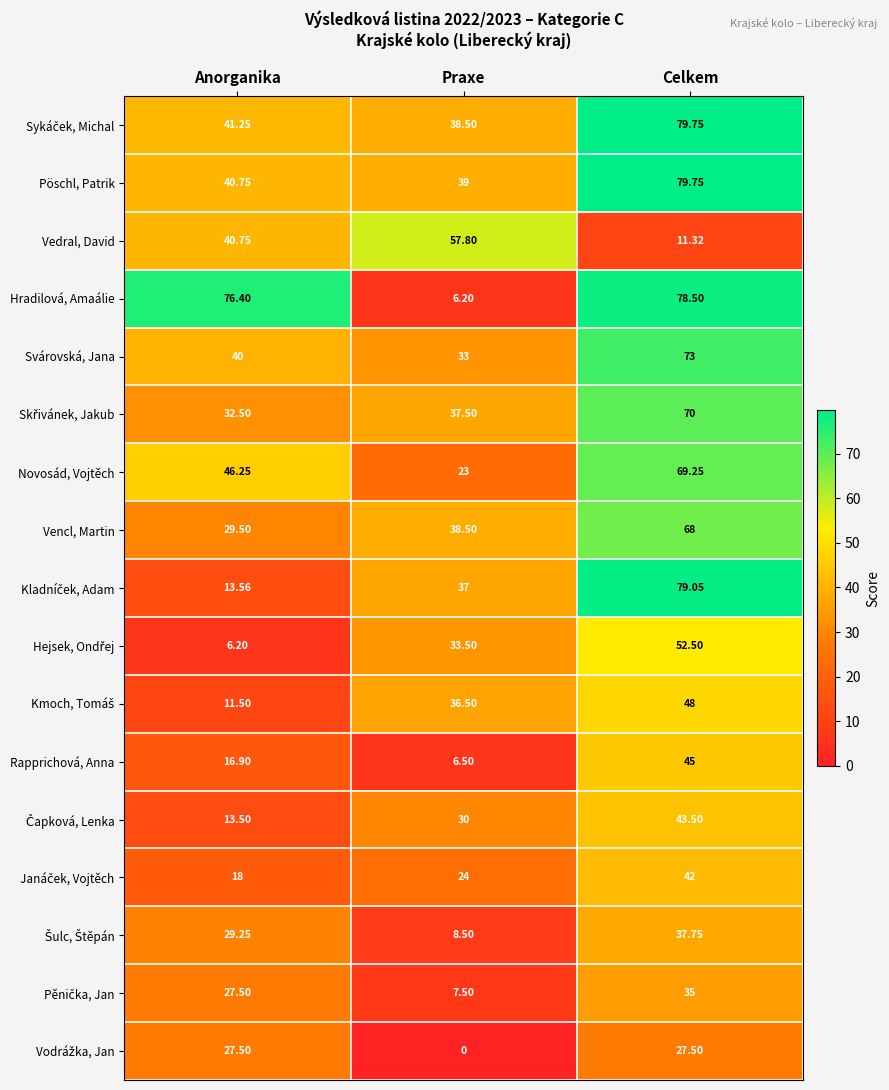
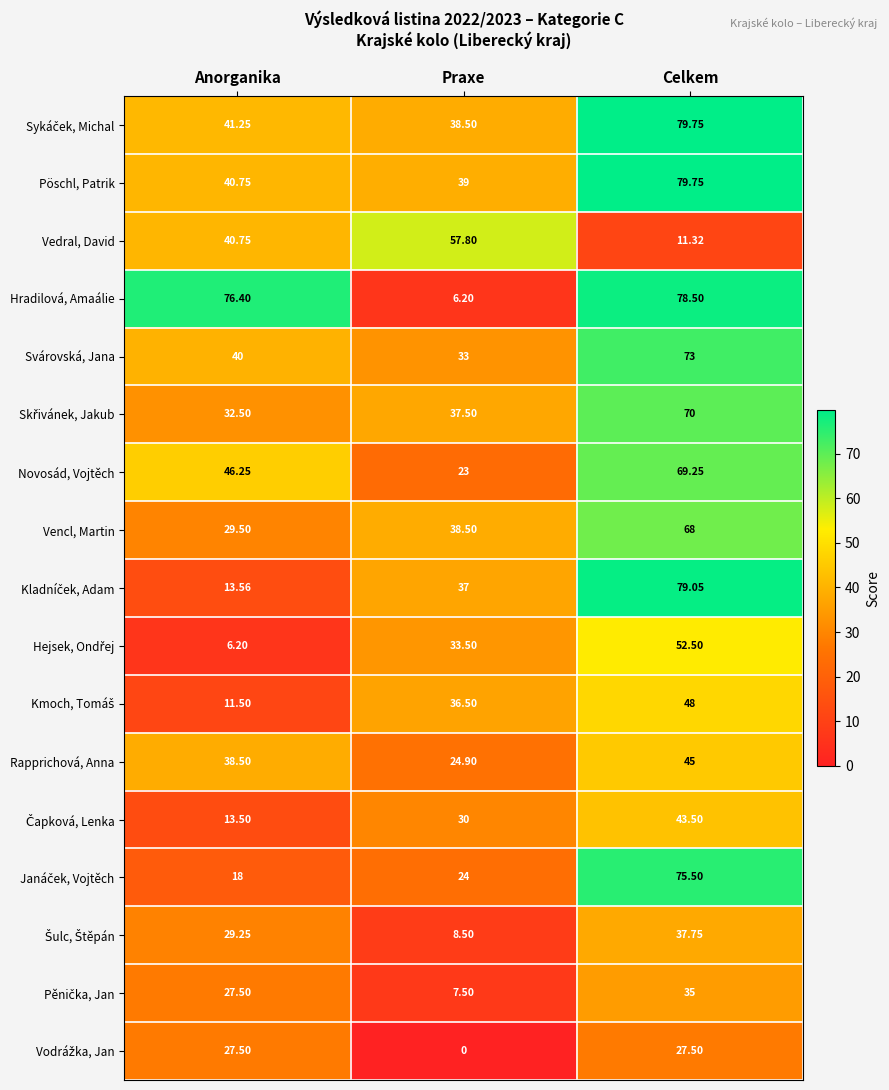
Rapprichová, Anna, Anorganika: 16.90 -> 38.50
Rapprichová, Anna, Praxe: 6.50 -> 24.90
Janáček, Vojtěch, Celkem: 42 -> 75.50
